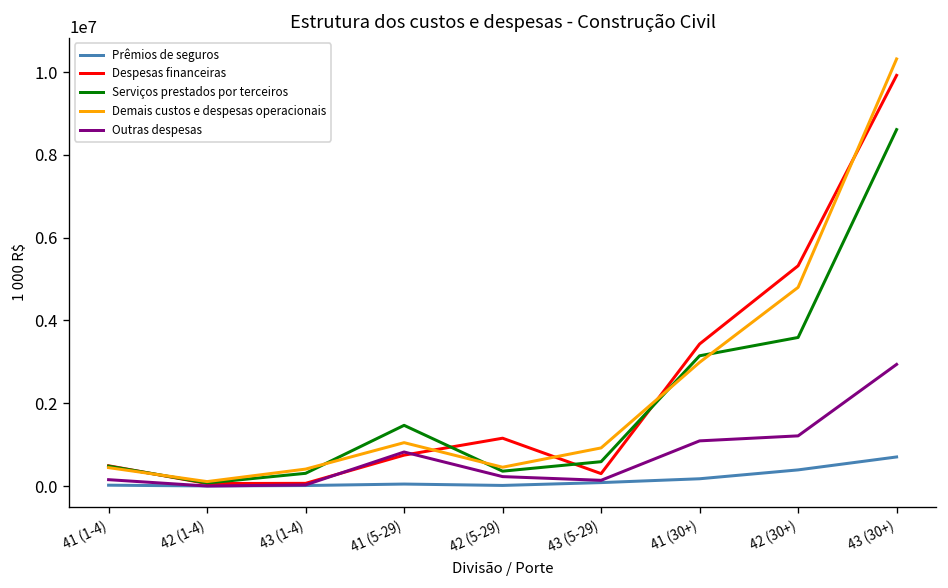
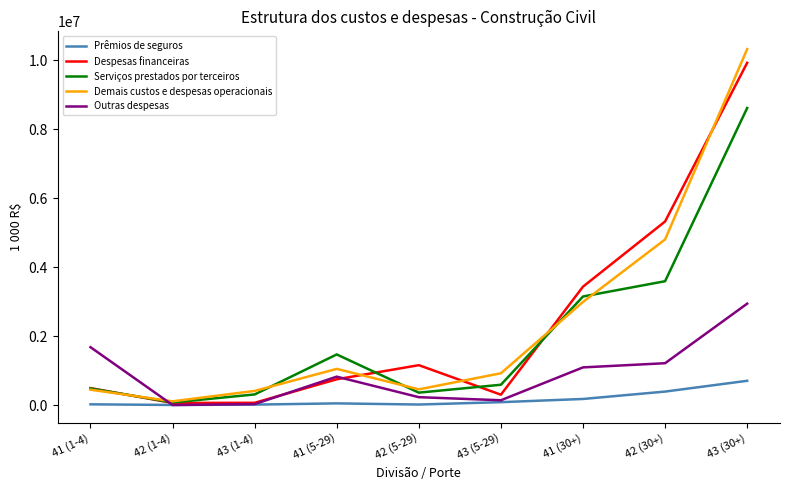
Outras despesas, 41 (1-4): 200000 -> 1700000
